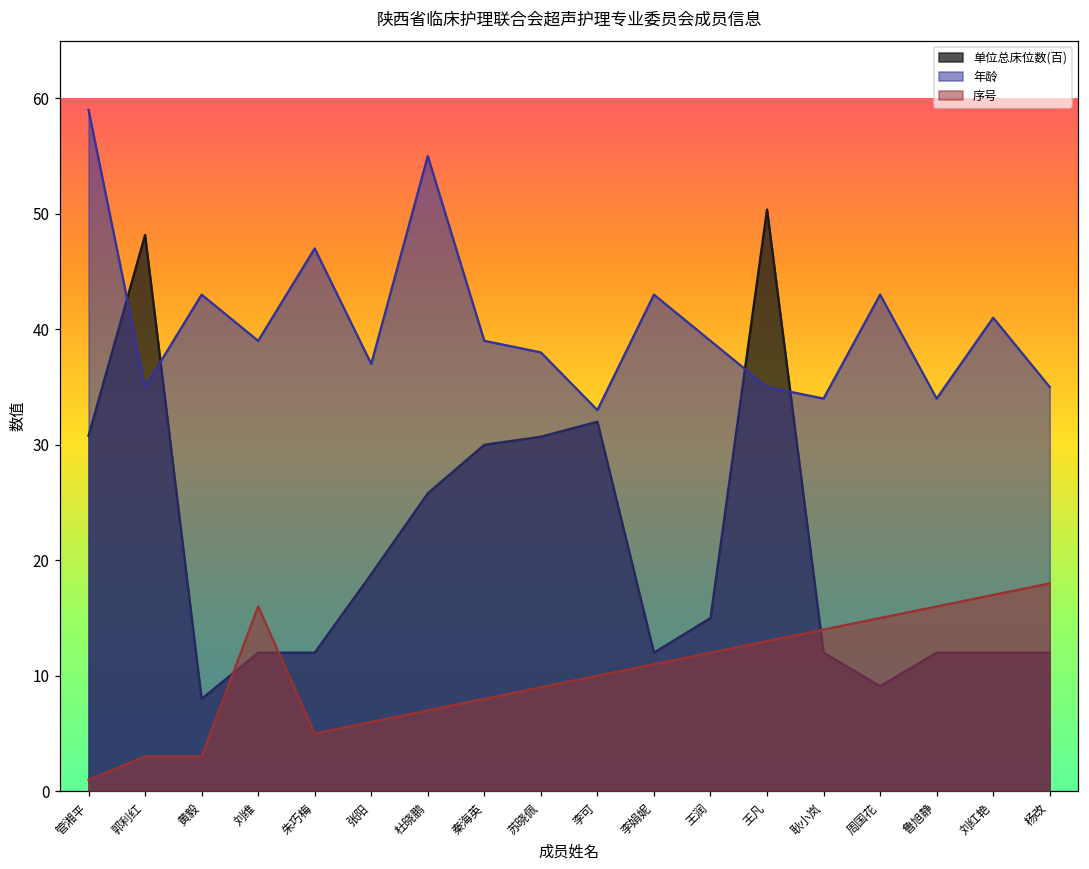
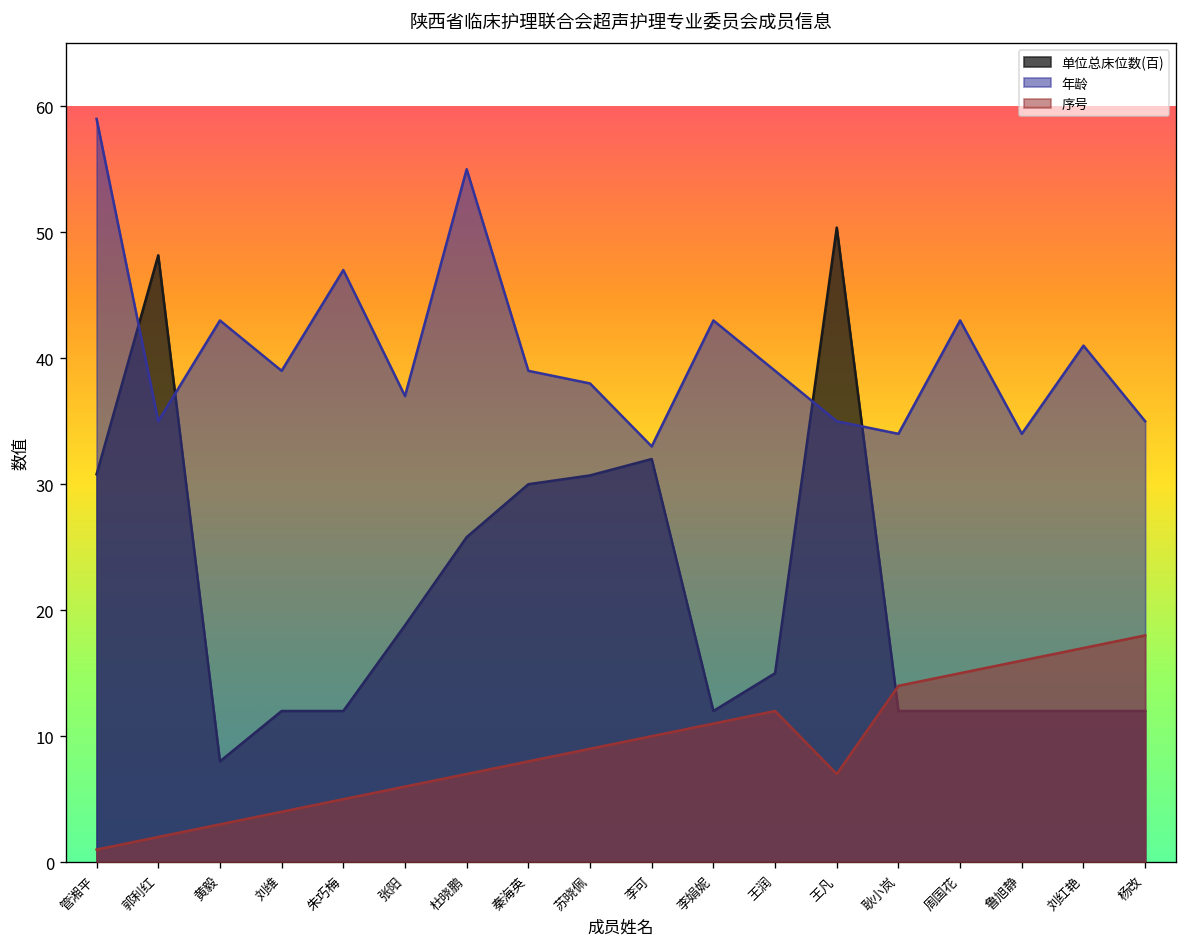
序号, 郭利红: 3 -> 2
序号, 刘维: 16 -> 4
序号, 王凡: 13 -> 7
单位总床位数(百), 周国花: 9.1 -> 12.0
